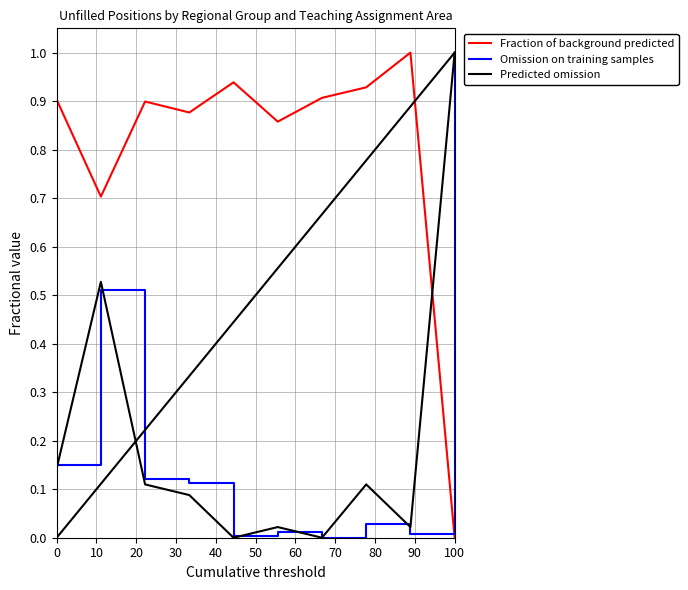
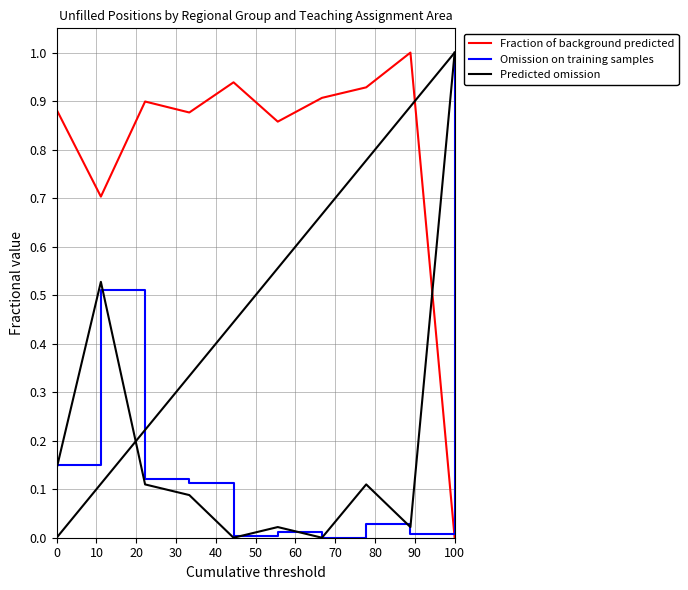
Fraction of background predicted, 0: 0.90 -> 0.88
